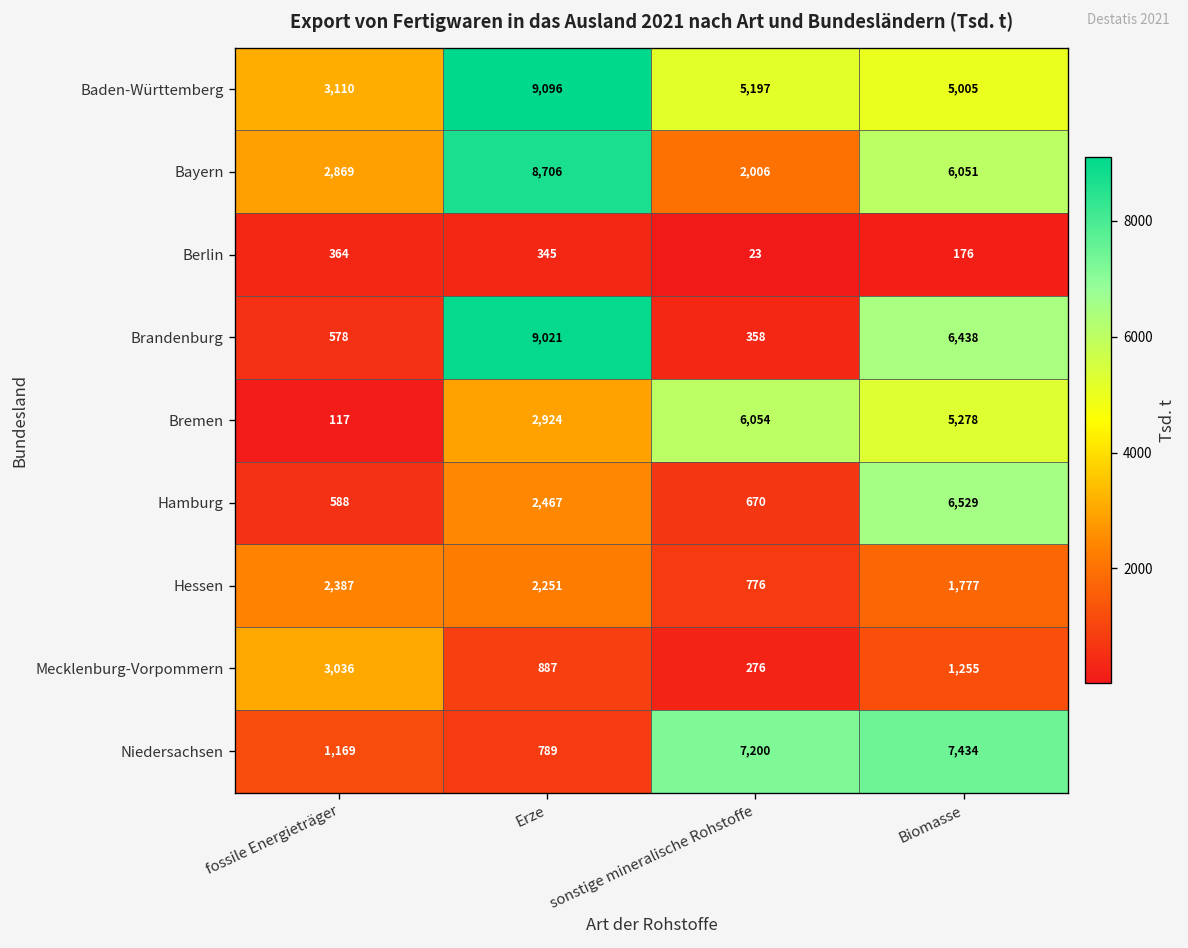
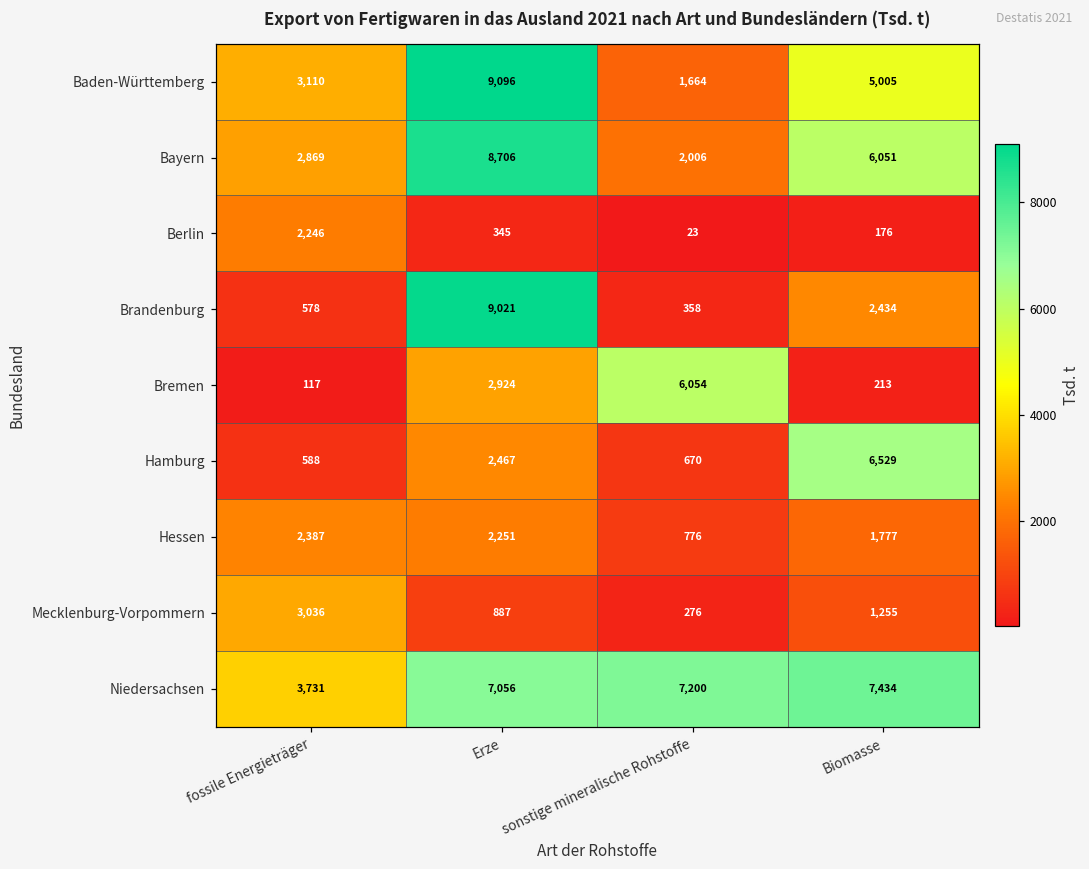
Baden-Württemberg, sonstige mineralische Rohstoffe: 5,197 -> 1,664
Berlin, fossile Energieträger: 364 -> 2,246
Brandenburg, Biomasse: 6,438 -> 2,434
Bremen, Biomasse: 5,278 -> 213
Niedersachsen, fossile Energieträger: 1,169 -> 3,731
Niedersachsen, Erze: 789 -> 7,056
